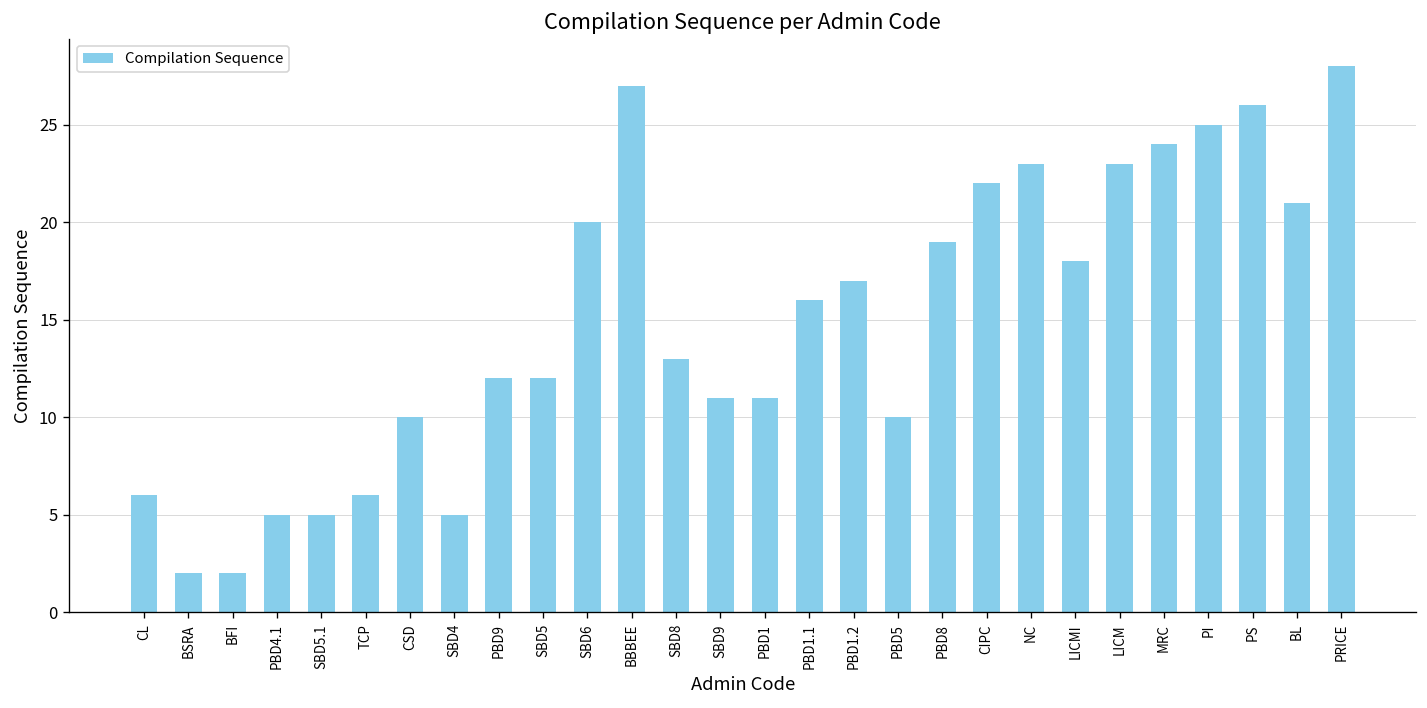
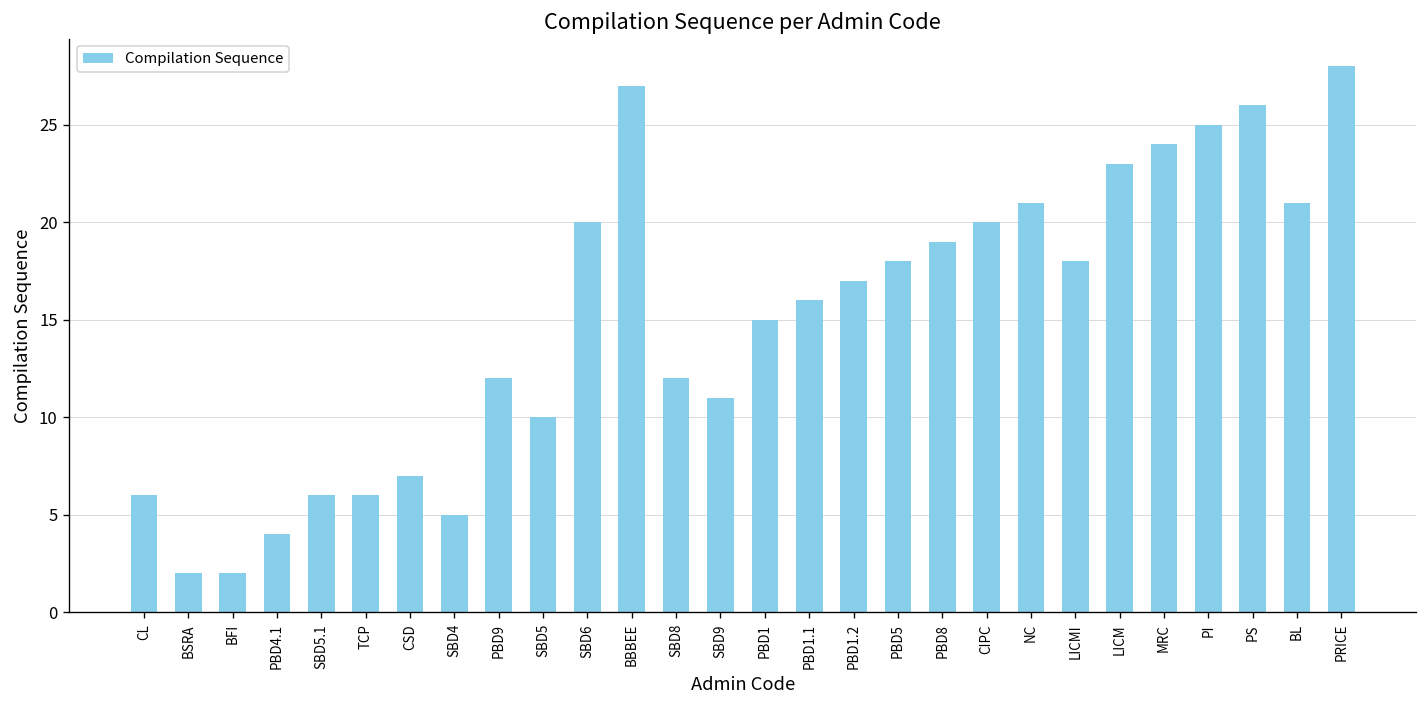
PBD4.1: 5 -> 4
SBD5.1: 5 -> 6
CSD: 10 -> 7
SBD5: 12 -> 10
SBD8: 13 -> 12
PBD1: 11 -> 15
PBD5: 10 -> 18
CIPC: 22 -> 20
NC: 23 -> 21
